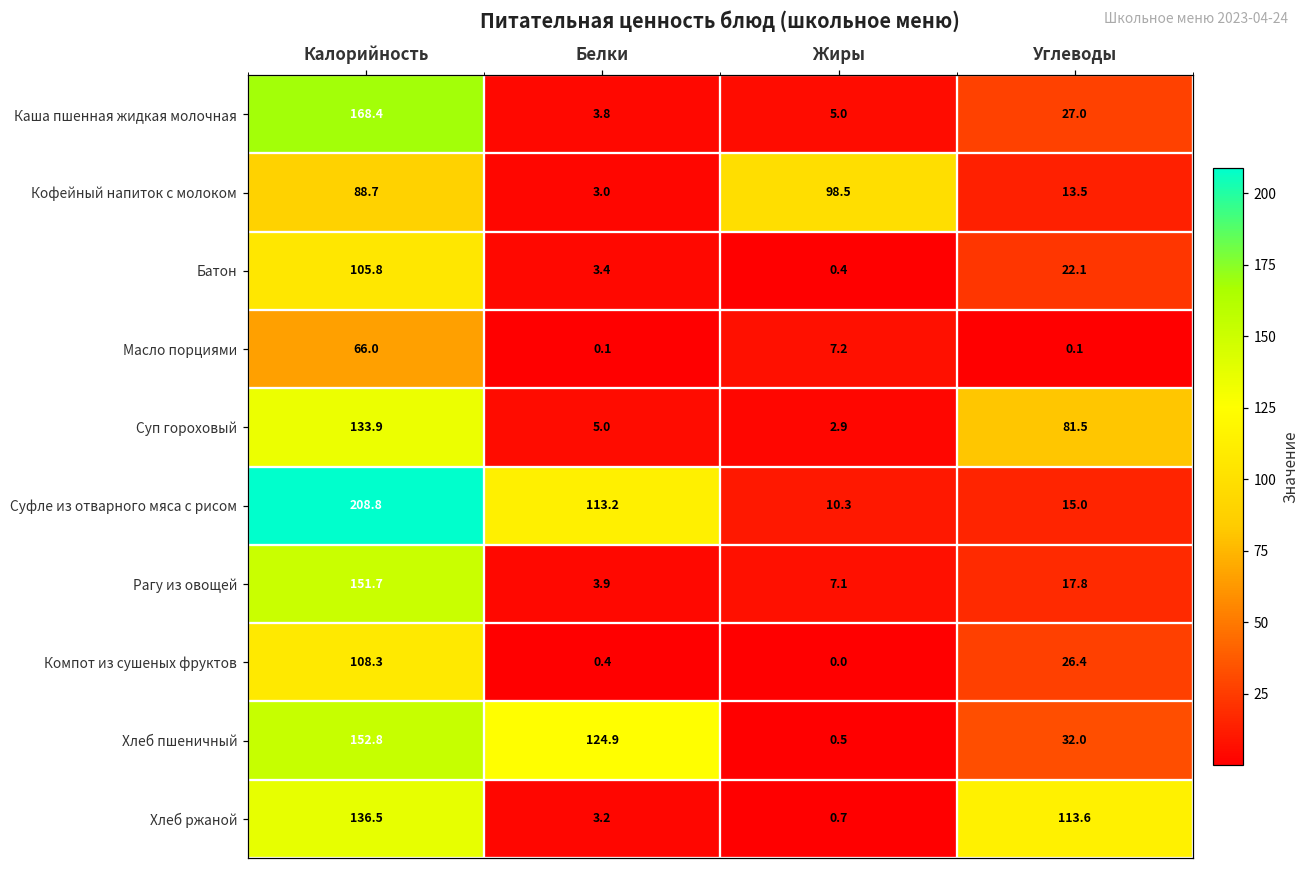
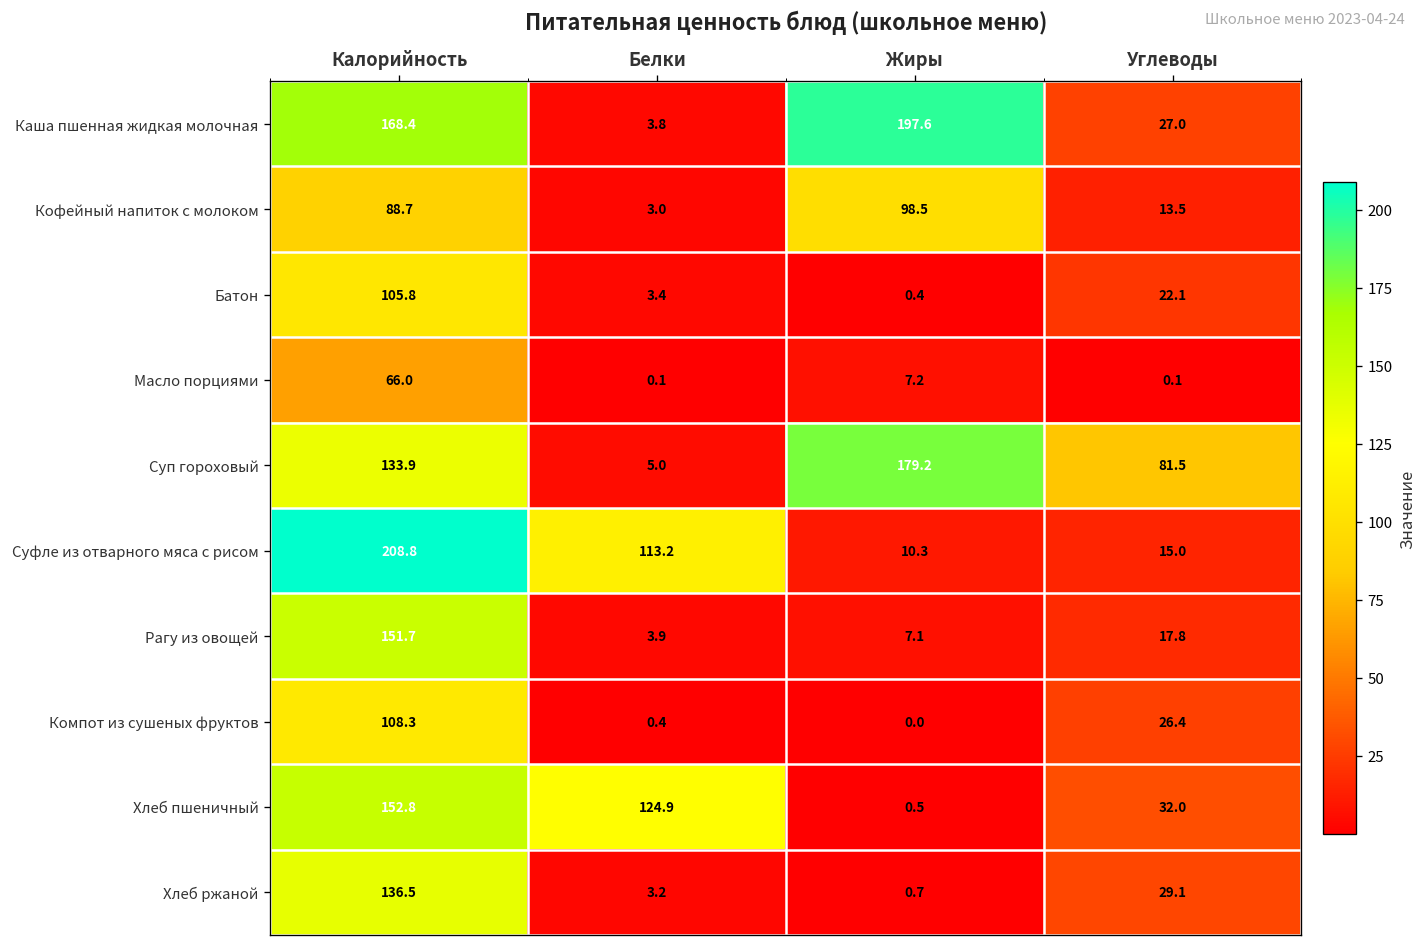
Каша пшенная жидкая молочная, Жиры: 5.0 -> 197.6
Суп гороховый, Жиры: 2.9 -> 179.2
Хлеб ржаной, Углеводы: 113.6 -> 29.1
